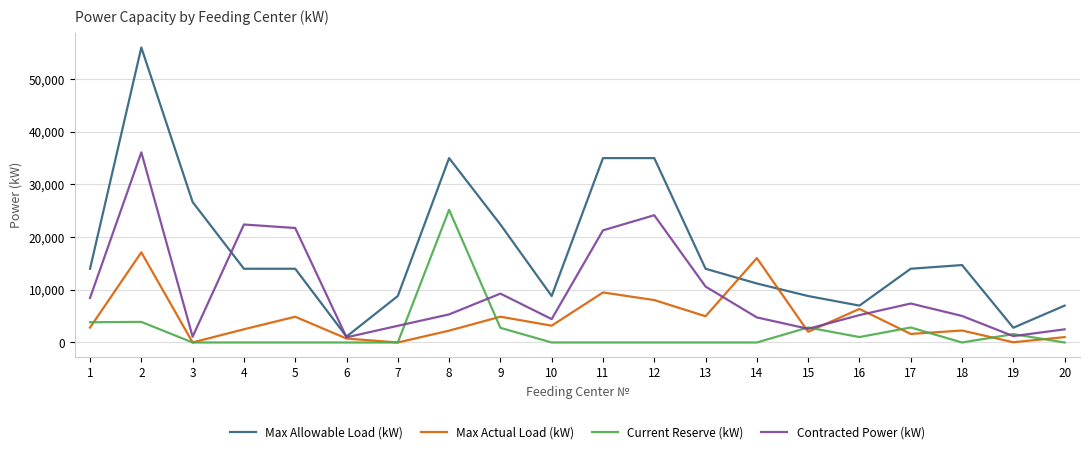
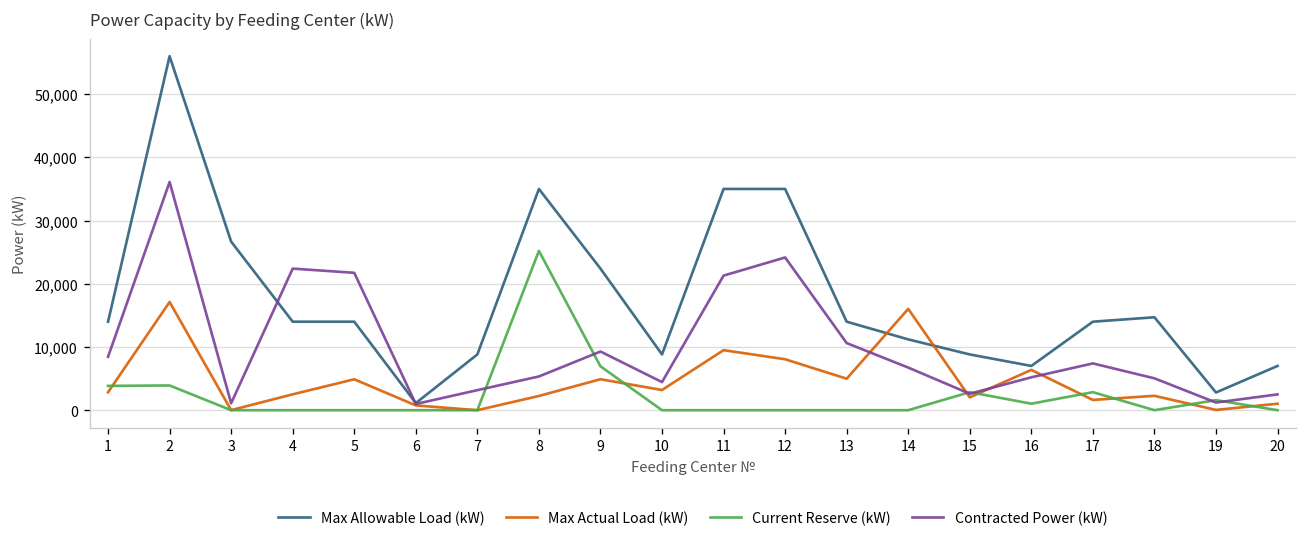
Current Reserve (kW), 9: 3,000 -> 7,000
Contracted Power (kW), 14: 5,000 -> 7,000
